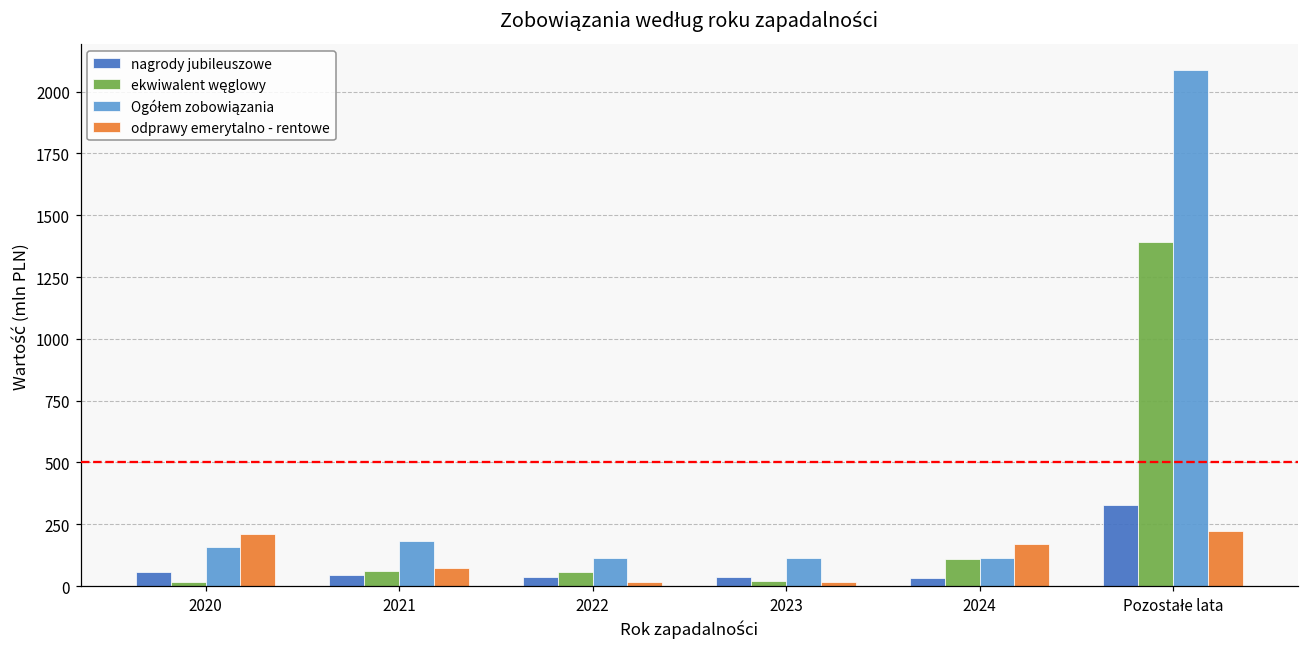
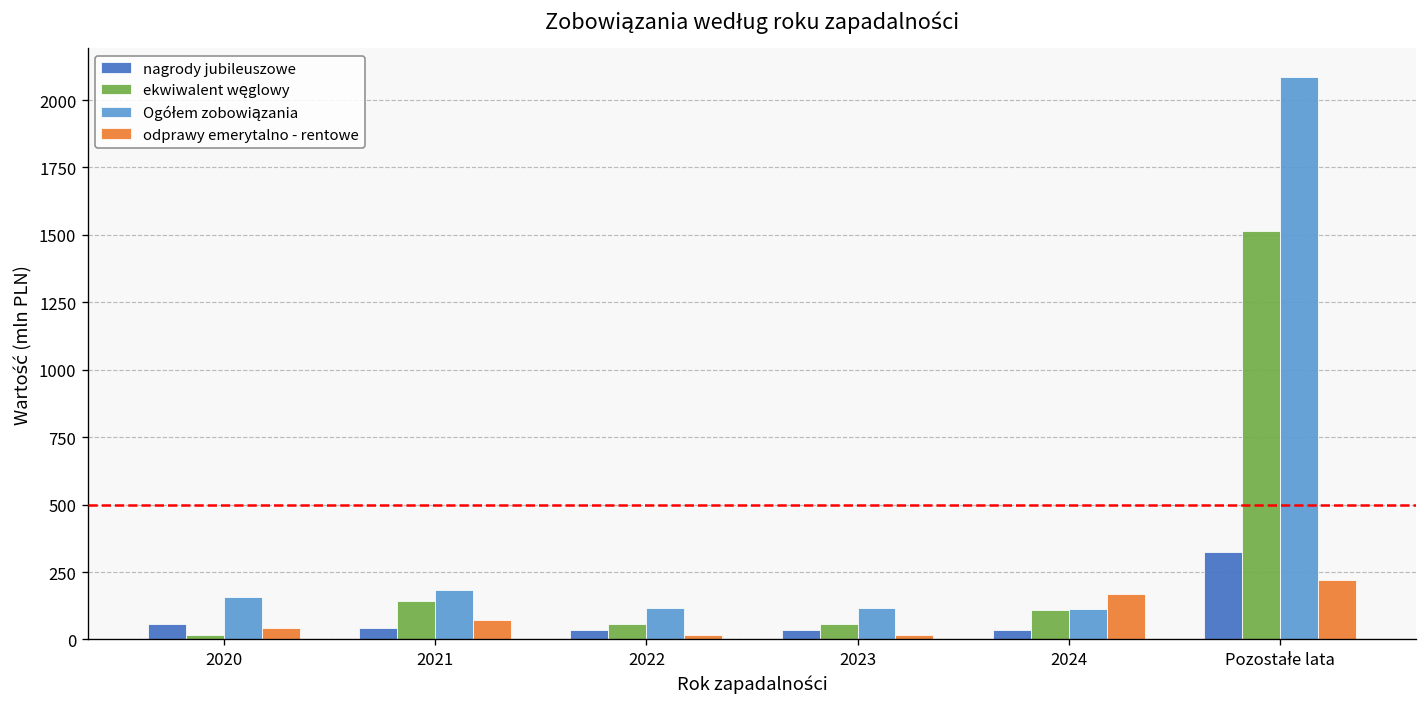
odprawy emerytalno - rentowe, 2020: 210 -> 40
ekwiwalent węglowy, 2021: 60 -> 140
ekwiwalent węglowy, 2023: 20 -> 60
ekwiwalent węglowy, Pozostałe lata: 1390 -> 1520
